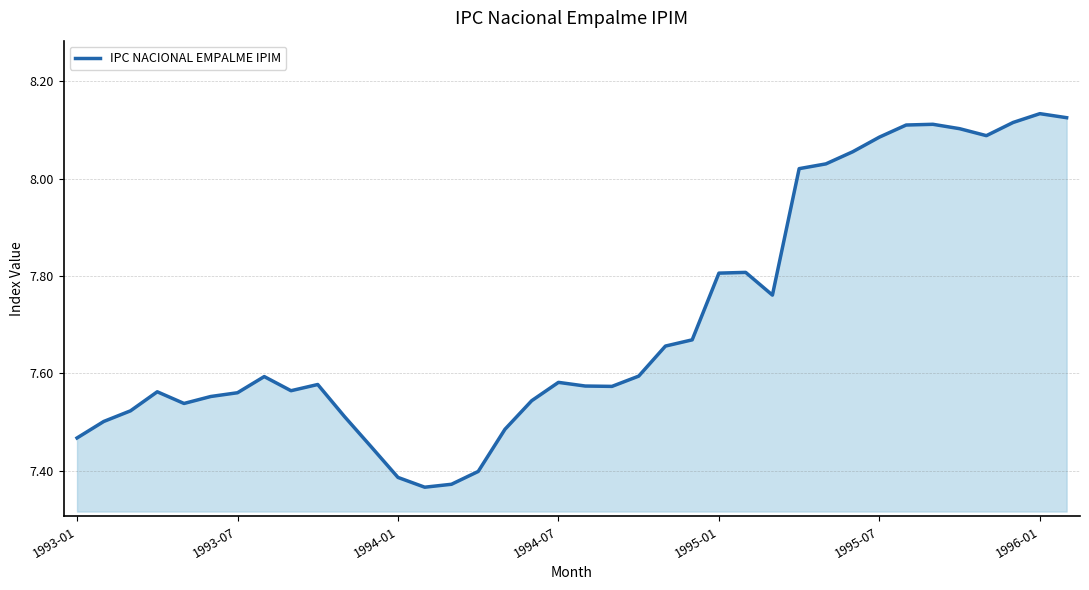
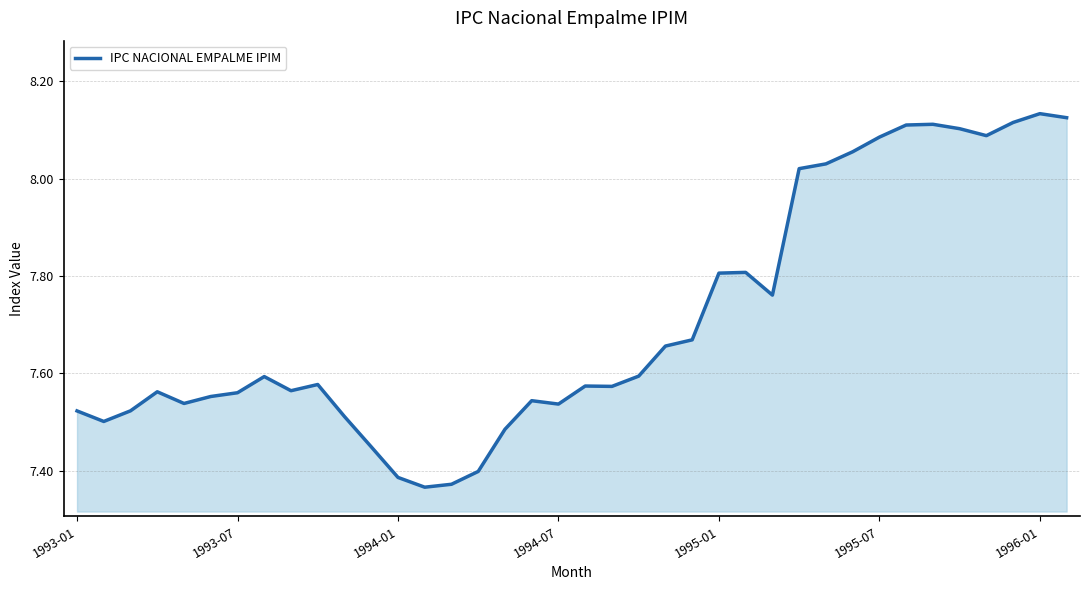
1993-01: 7.47 -> 7.52
1994-07: 7.58 -> 7.54
